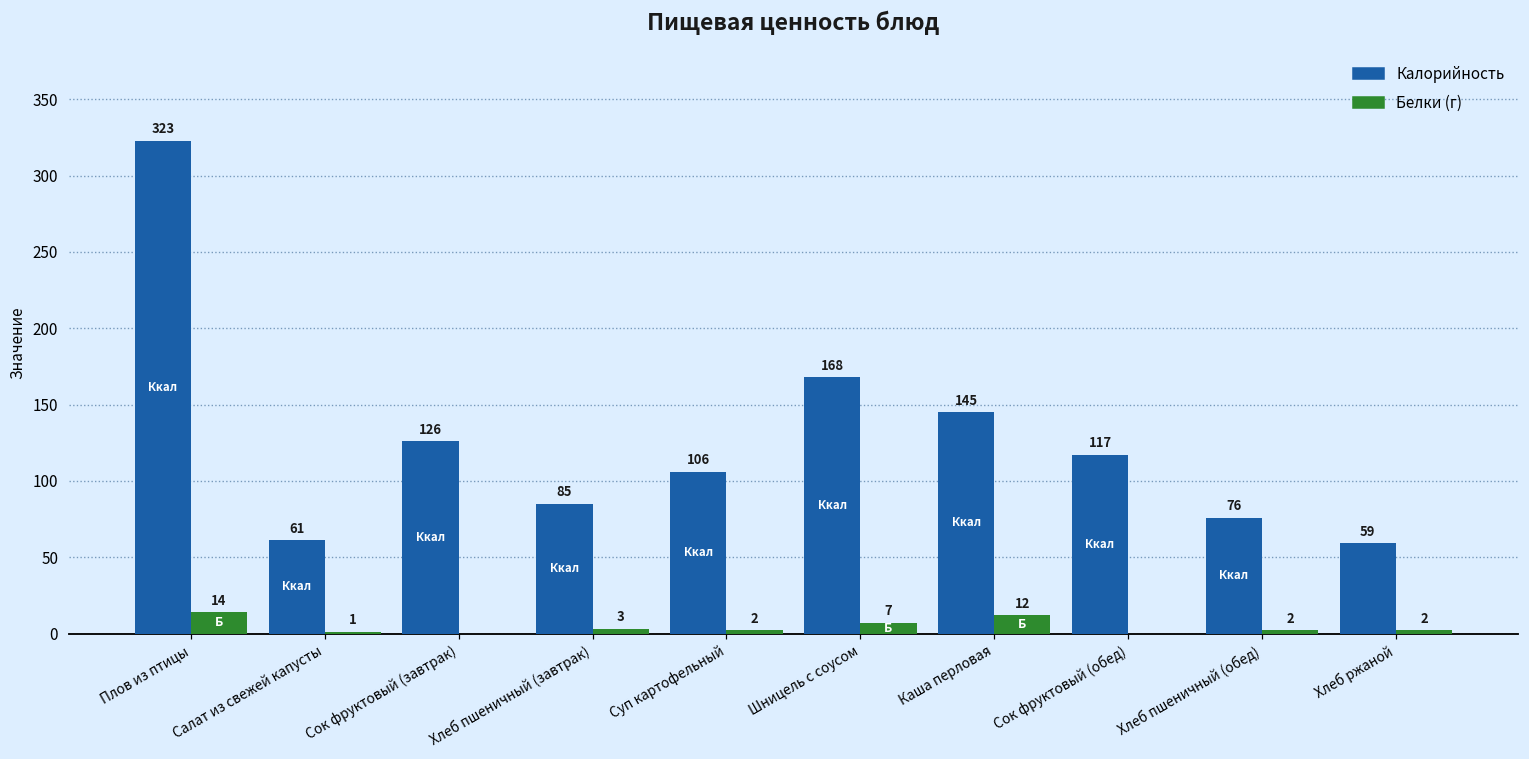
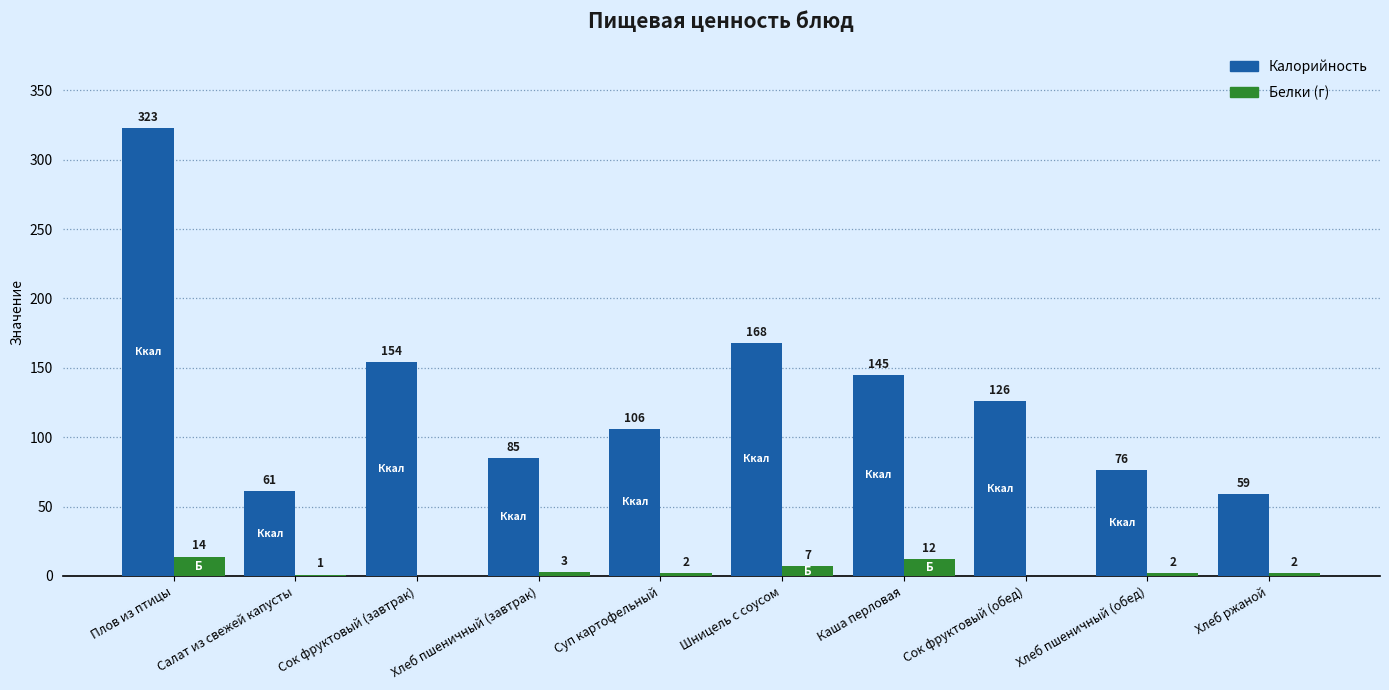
Калорийность, Сок фруктовый (завтрак): 126 -> 154
Калорийность, Сок фруктовый (обед): 117 -> 126
